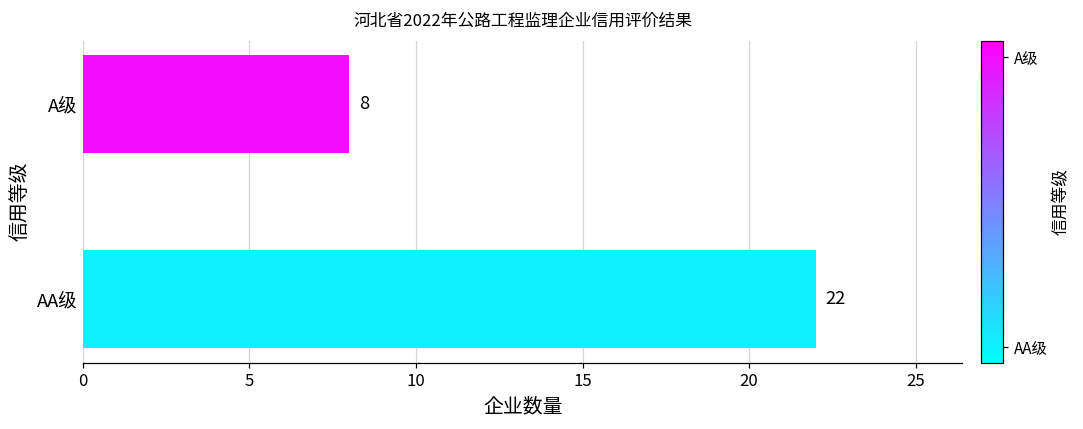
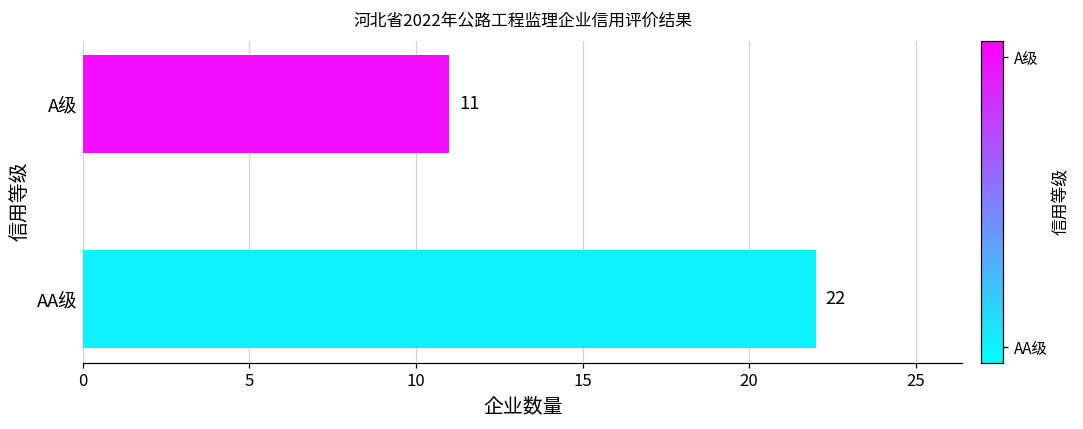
A级: 8 -> 11
